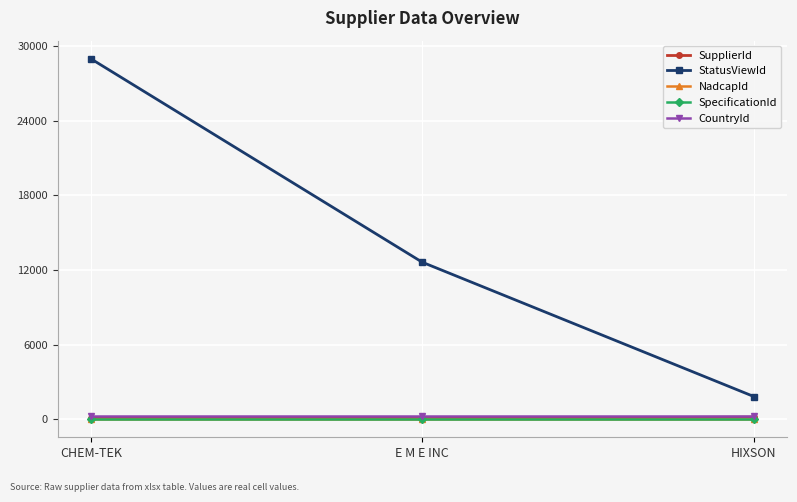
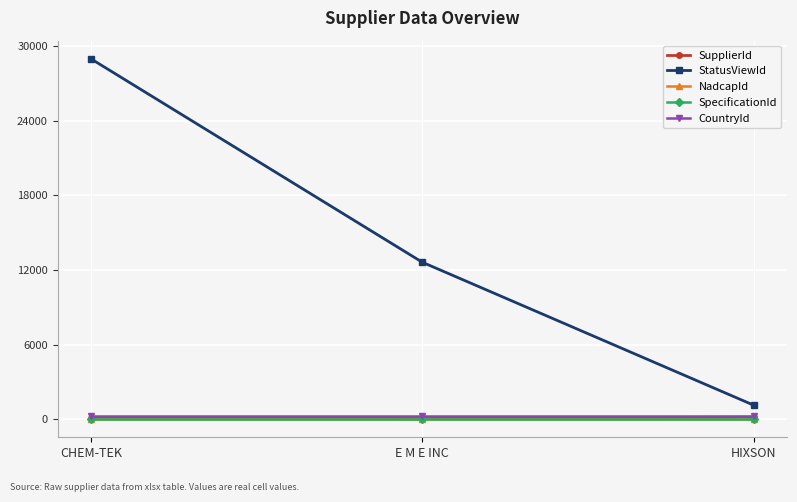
StatusViewId, HIXSON: 1800 -> 1100
